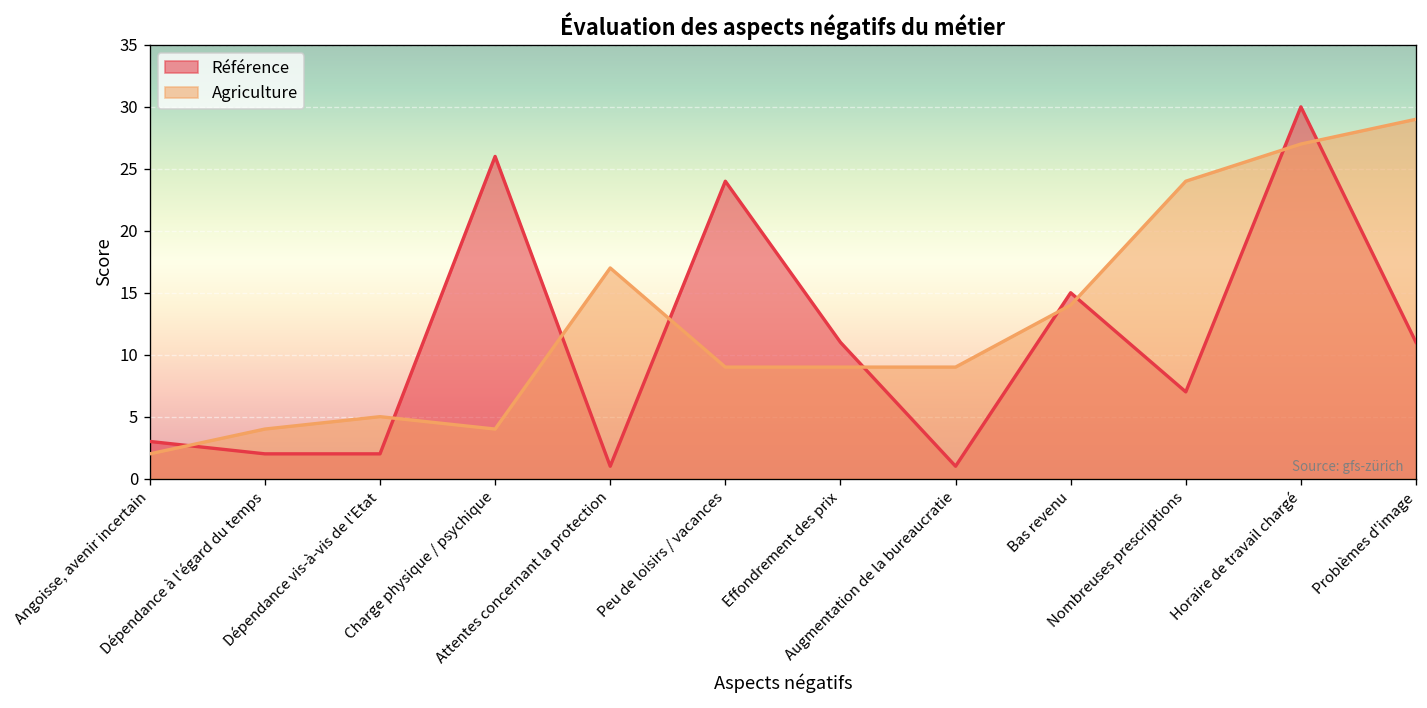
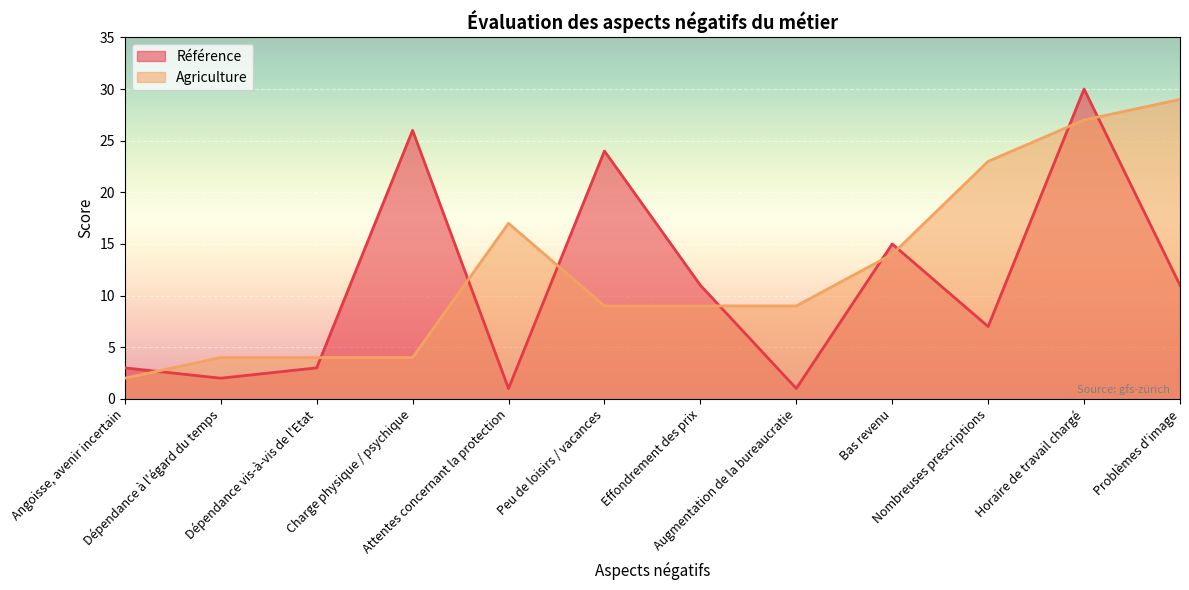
Référence, Dépendance vis-à-vis de l'Etat: 2 -> 3
Agriculture, Dépendance vis-à-vis de l'Etat: 5 -> 4
Agriculture, Nombreuses prescriptions: 24 -> 23
